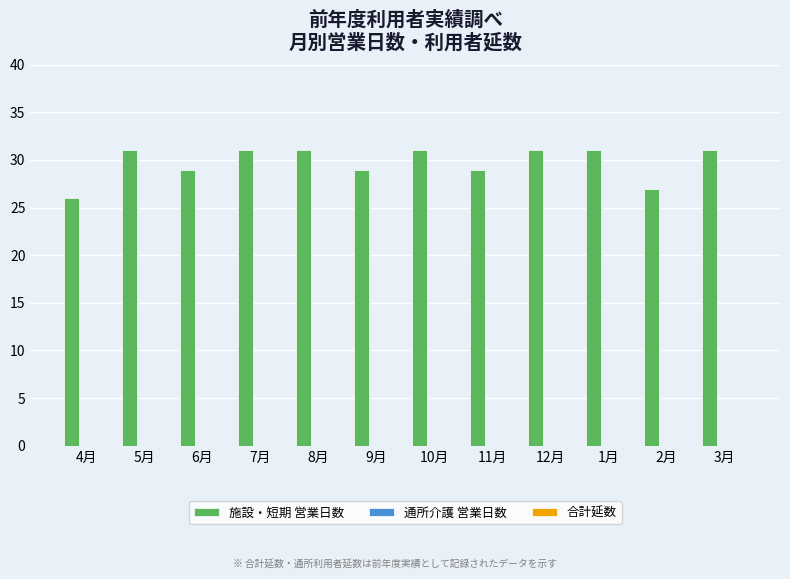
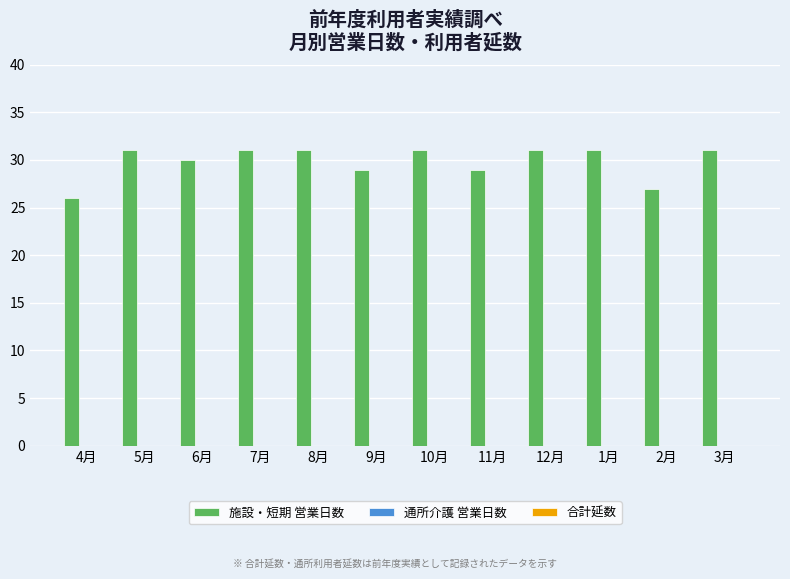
施設・短期 営業日数, 6月: 29 -> 30
